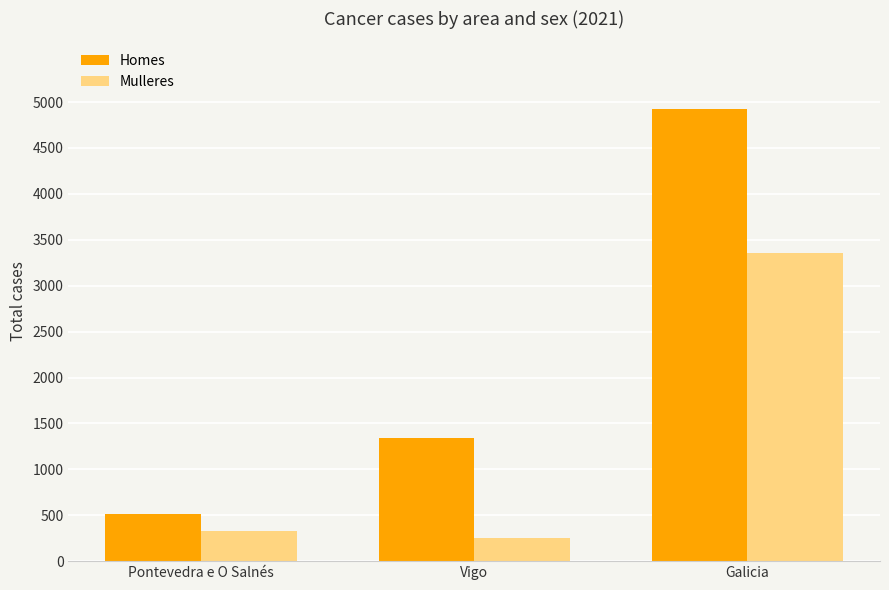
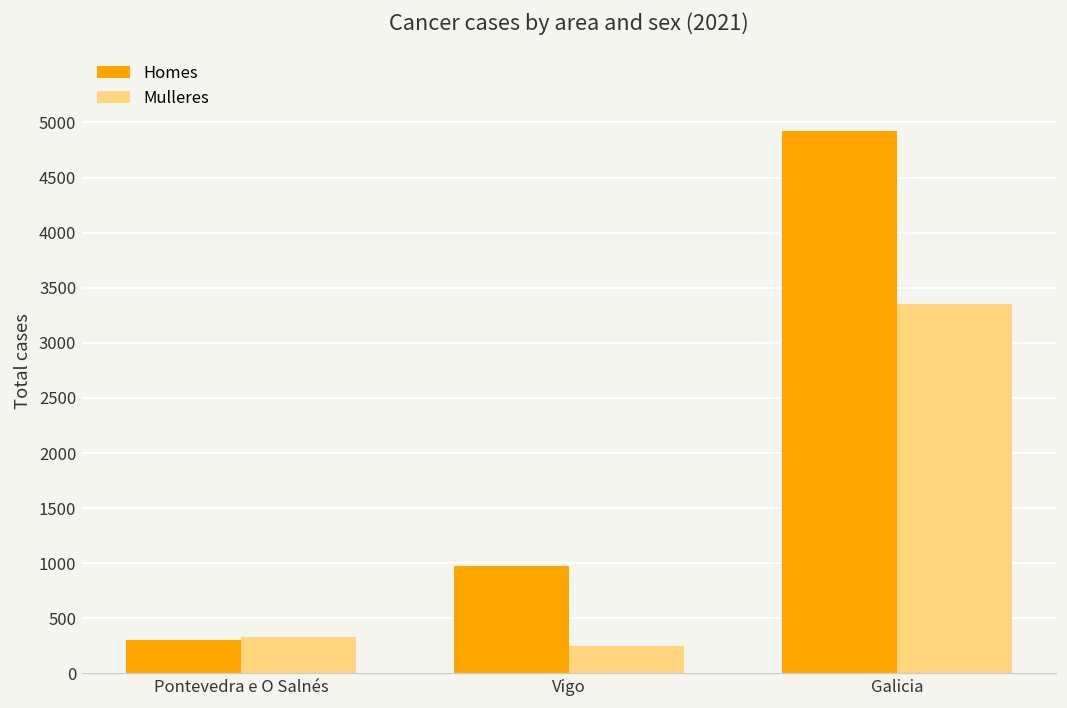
Homes, Pontevedra e O Salnés: 500 -> 300
Homes, Vigo: 1300 -> 1000
